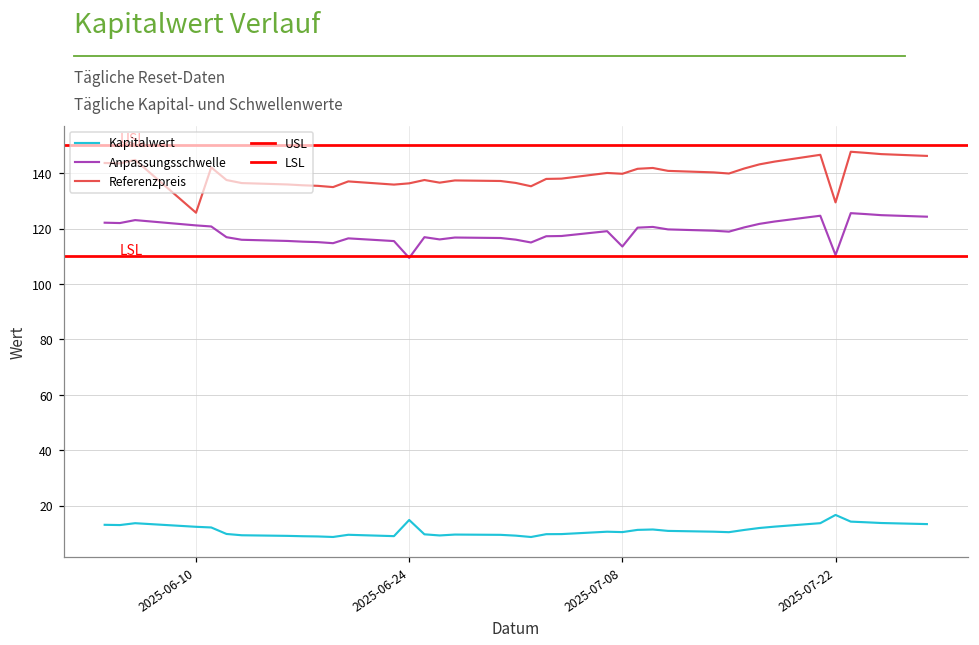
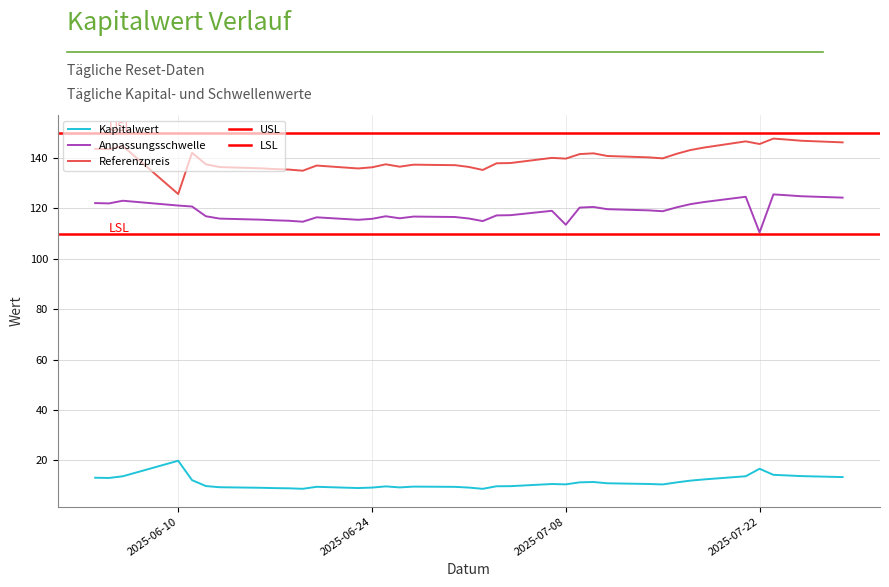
Kapitalwert, 2025-06-10: 12 -> 20
Kapitalwert, 2025-06-24: 15 -> 9
Anpassungsschwelle, 2025-06-24: 109 -> 116
Referenzpreis, 2025-07-22: 129 -> 146
